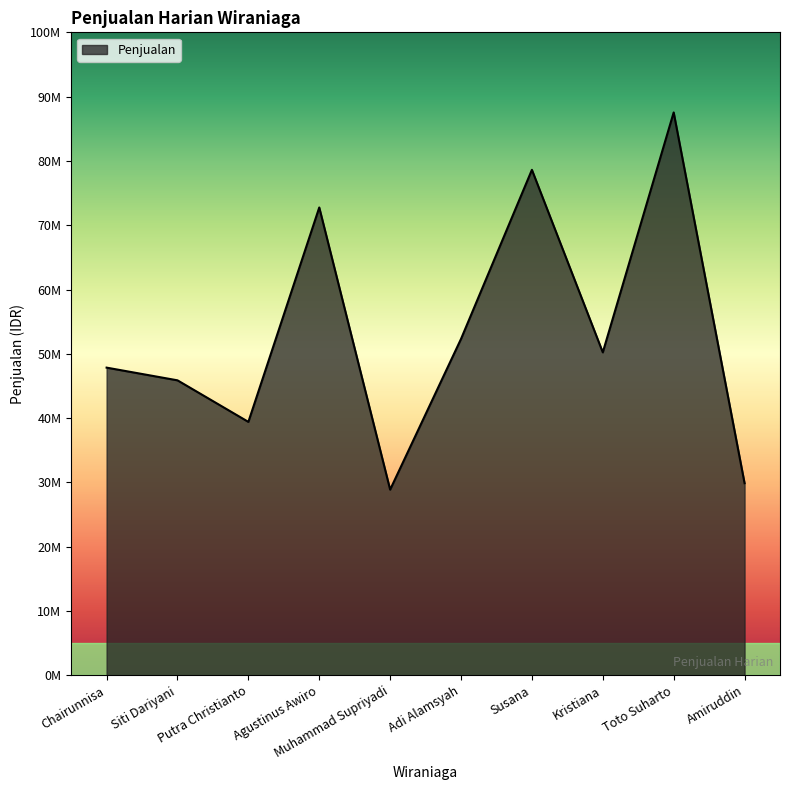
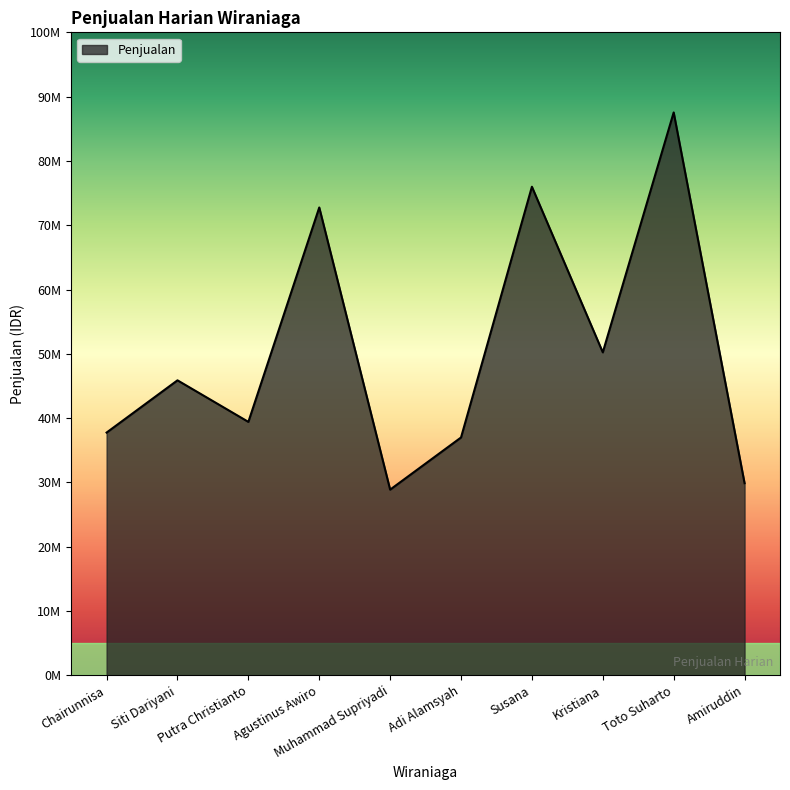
Chairunnisa: 48000000 -> 38000000
Adi Alamsyah: 52000000 -> 37000000
Susana: 79000000 -> 76000000
